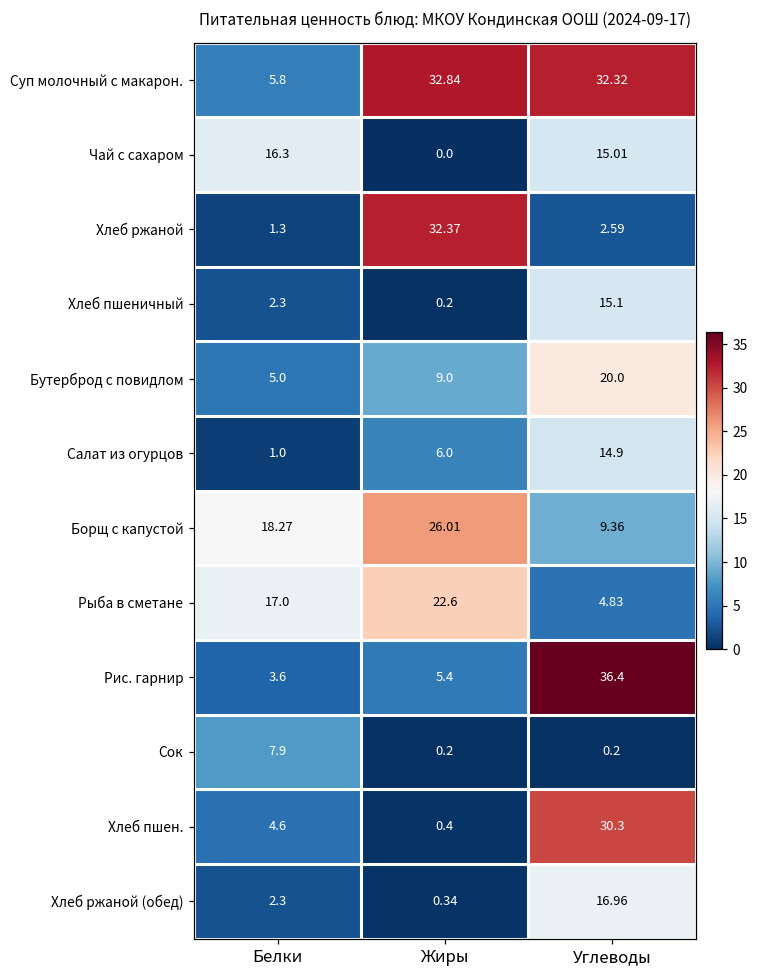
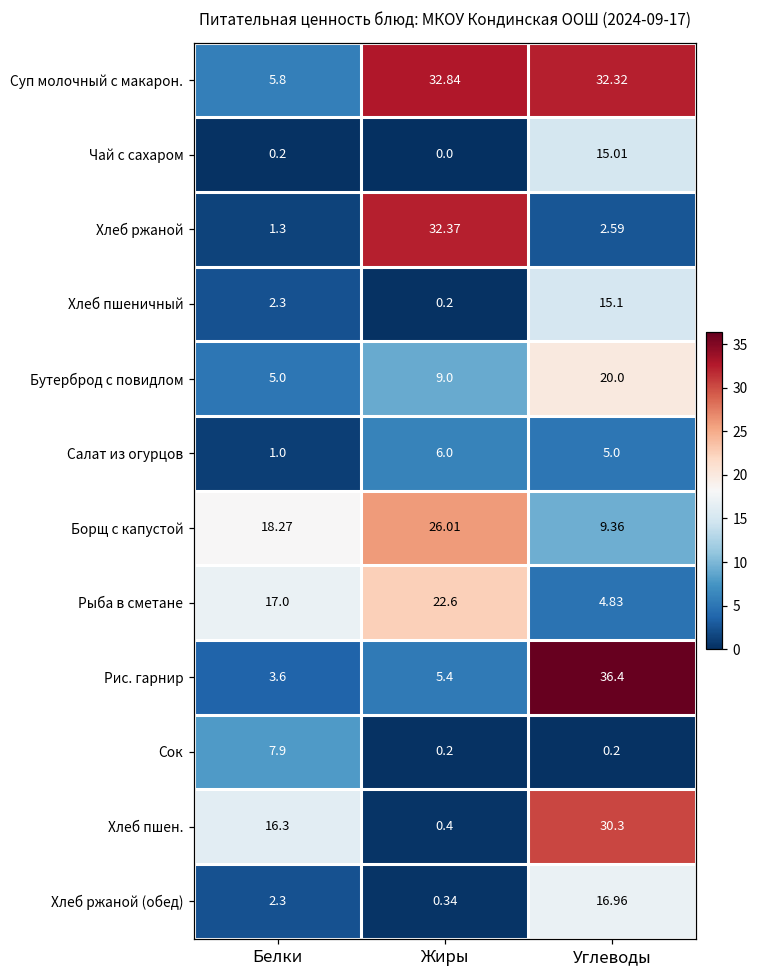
Чай с сахаром, Белки: 16.3 -> 0.2
Салат из огурцов, Углеводы: 14.9 -> 5.0
Хлеб пшен., Белки: 4.6 -> 16.3
